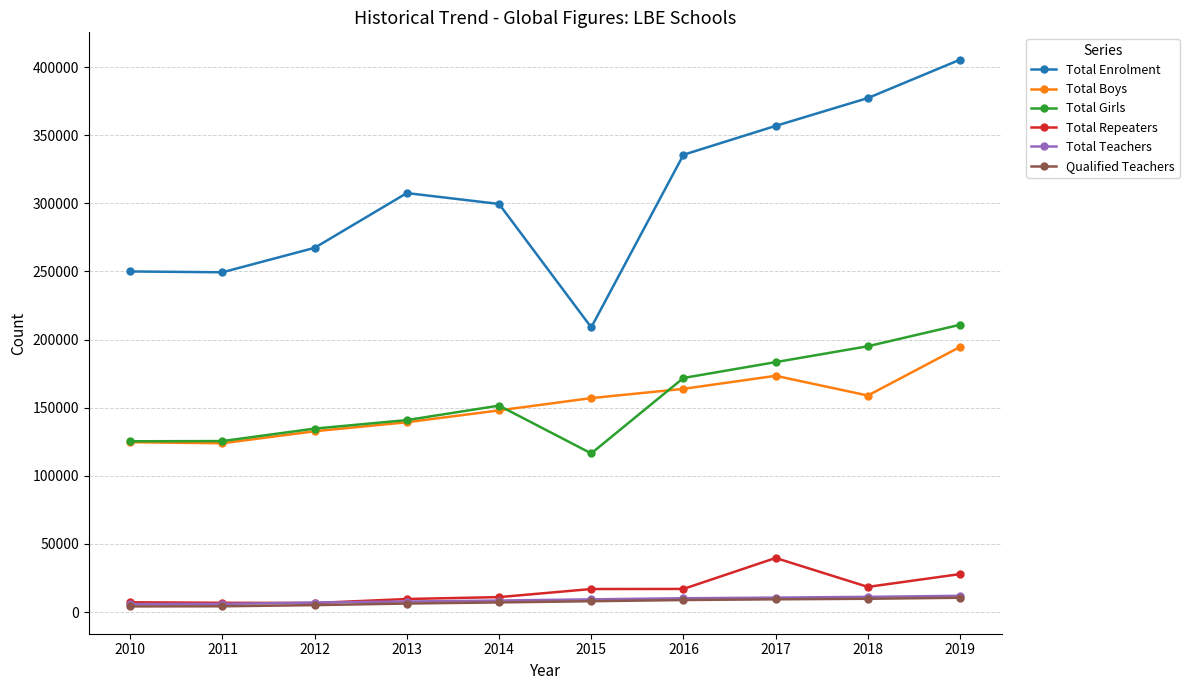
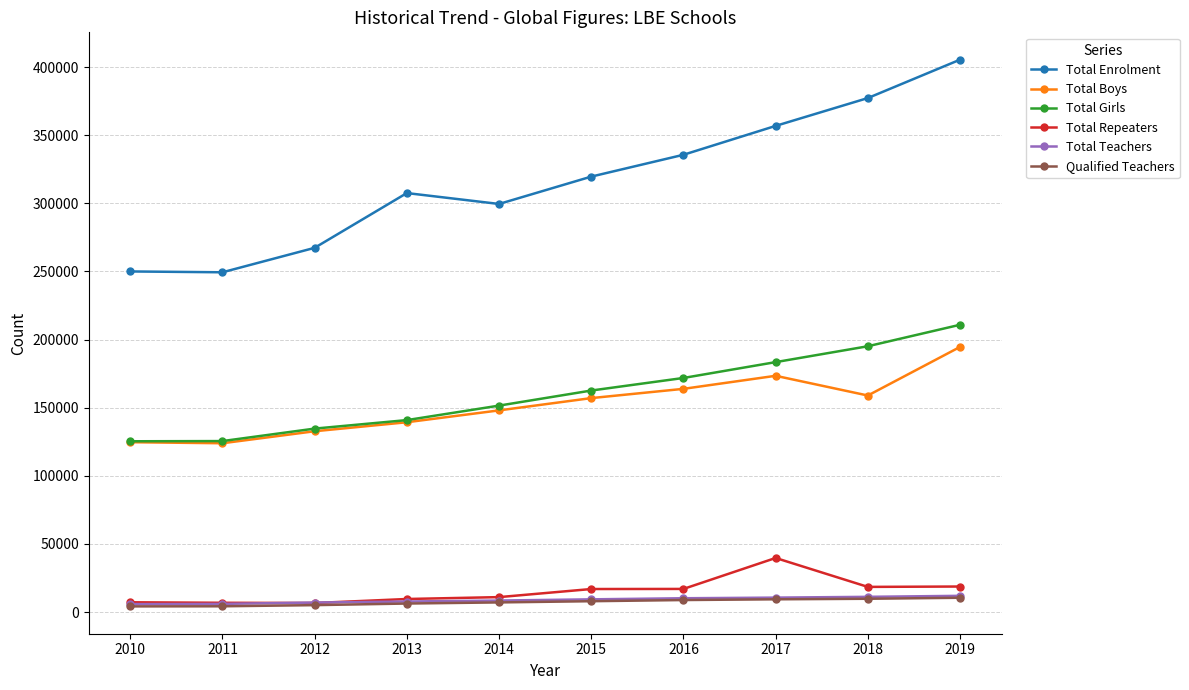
Total Enrolment, 2015: 209000 -> 320000
Total Girls, 2015: 116000 -> 163000
Total Repeaters, 2019: 28000 -> 19000
